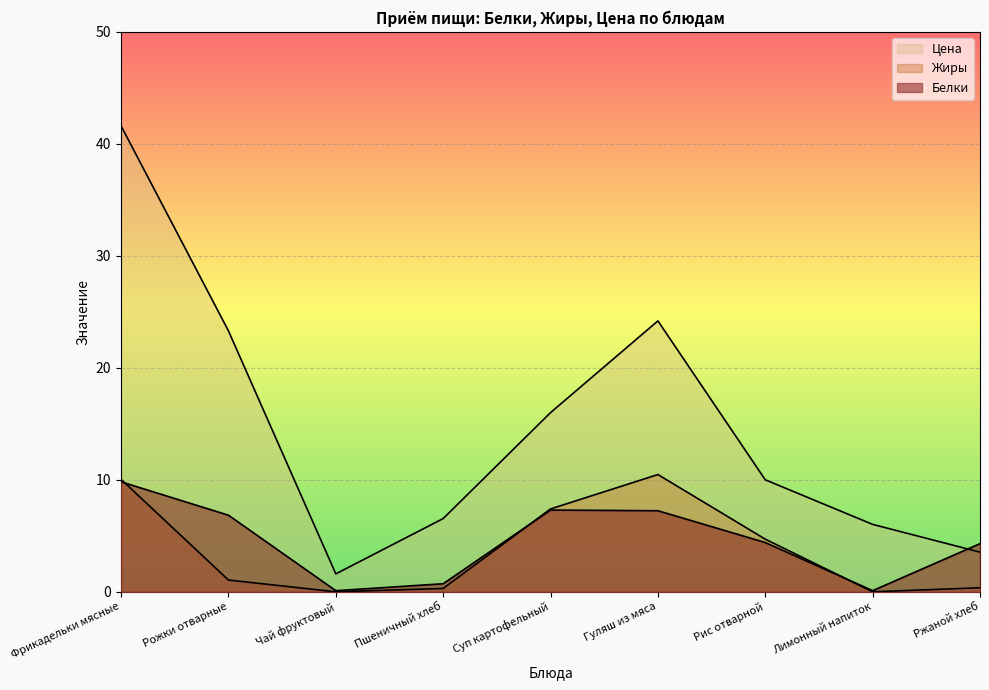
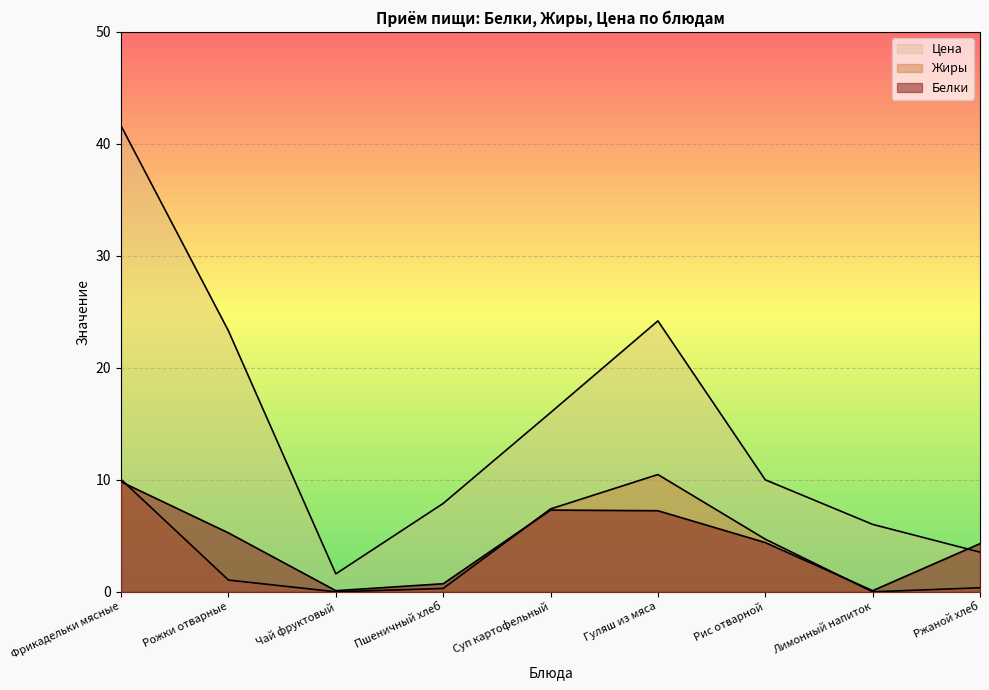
Белки, Рожки отварные: 6.8 -> 5.3
Цена, Пшеничный хлеб: 6.5 -> 7.9
